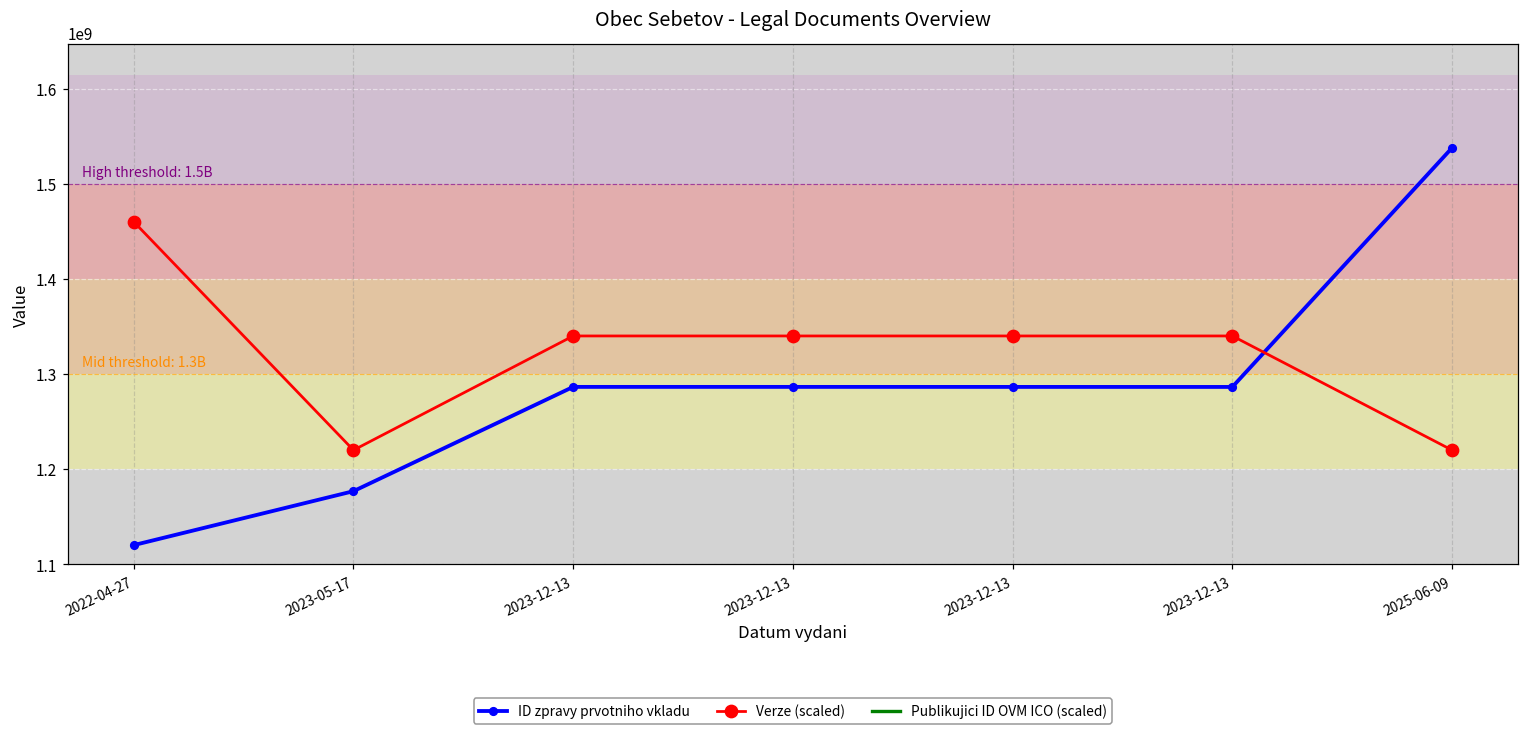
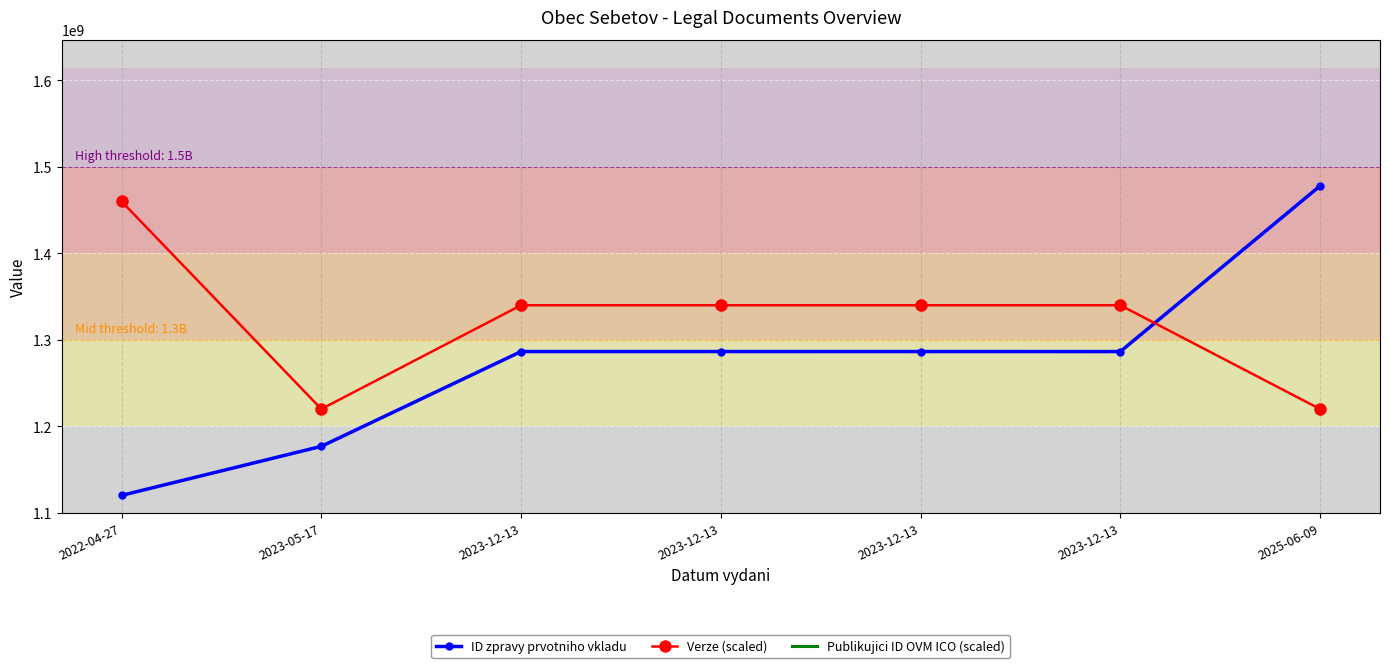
ID zpravy prvotniho vkladu, 2025-06-09: 1540000000 -> 1480000000
